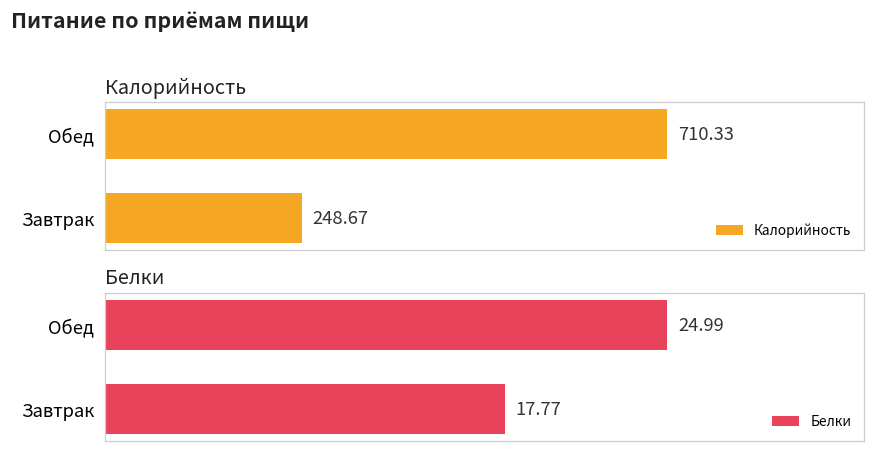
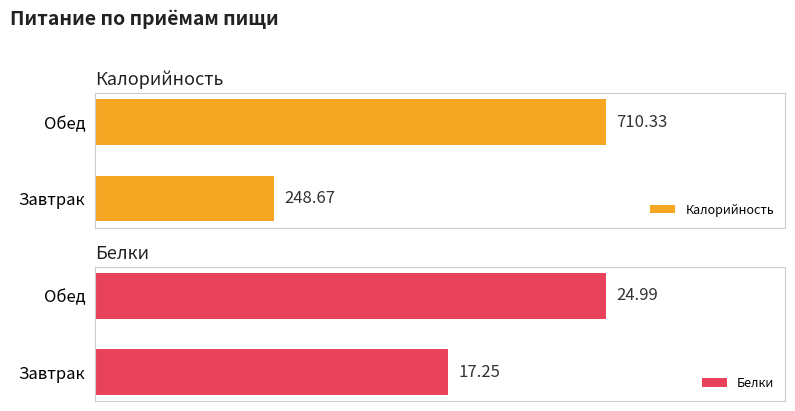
Белки, Завтрак: 17.77 -> 17.25
